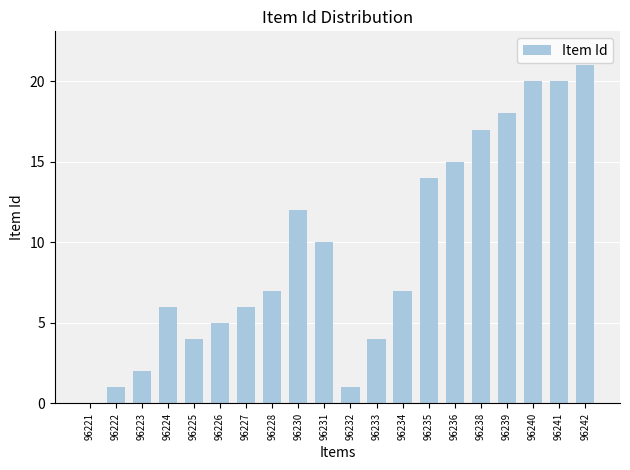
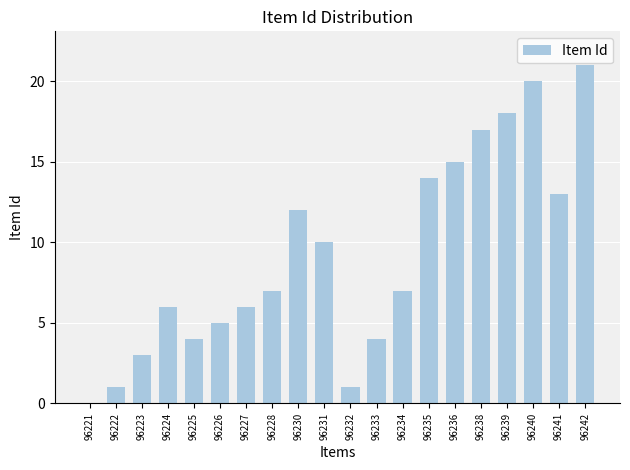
96223: 2.0 -> 3.0
96241: 20.0 -> 13.0
